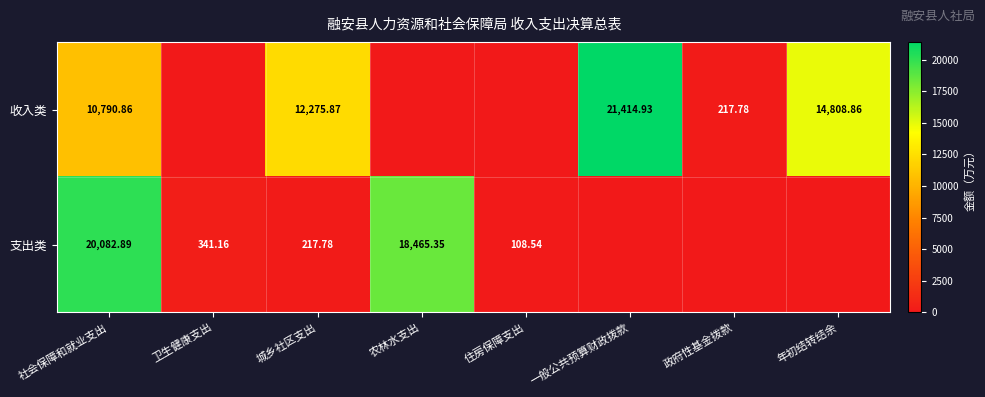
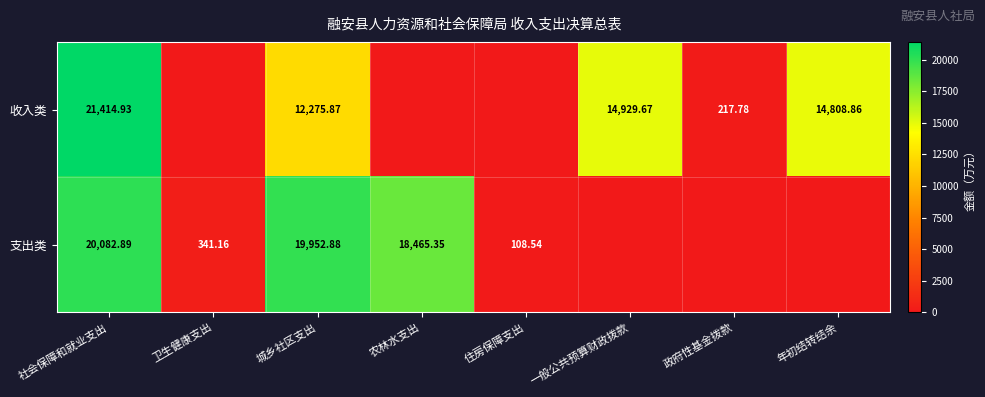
收入类, 社会保障和就业支出: 10,790.86 -> 21,414.93
收入类, 一般公共预算财政拨款: 21,414.93 -> 14,929.67
支出类, 城乡社区支出: 217.78 -> 19,952.88
